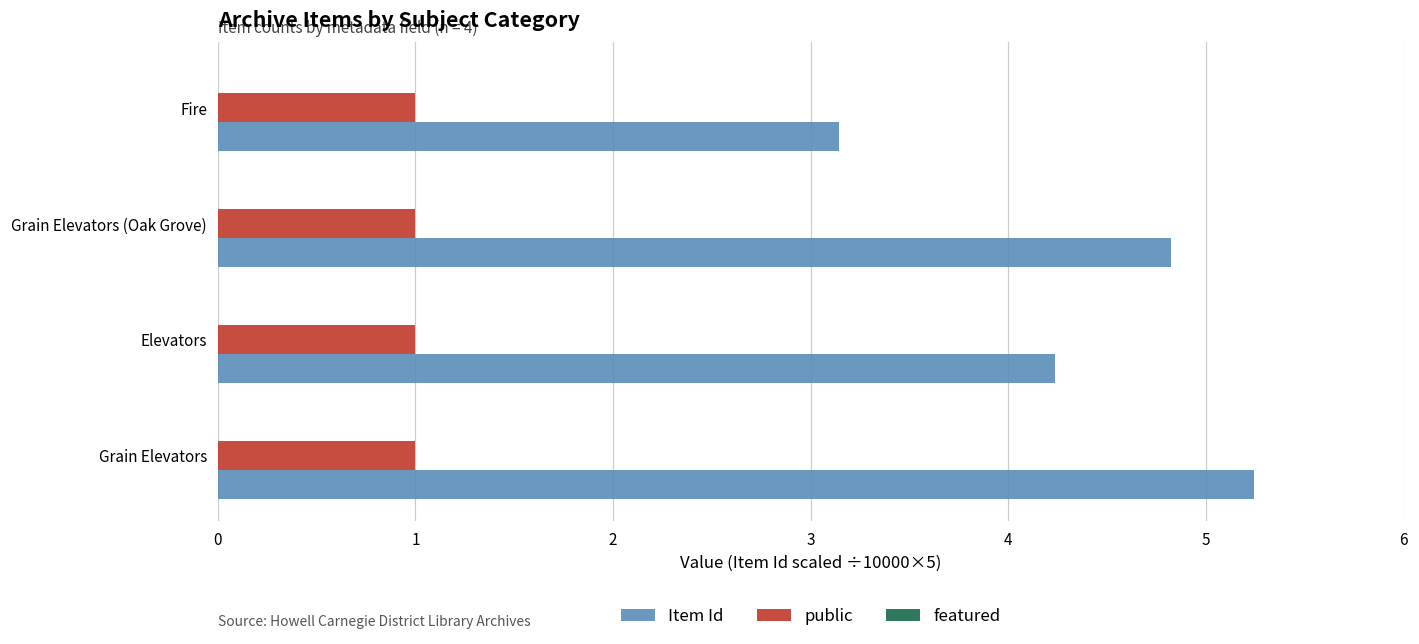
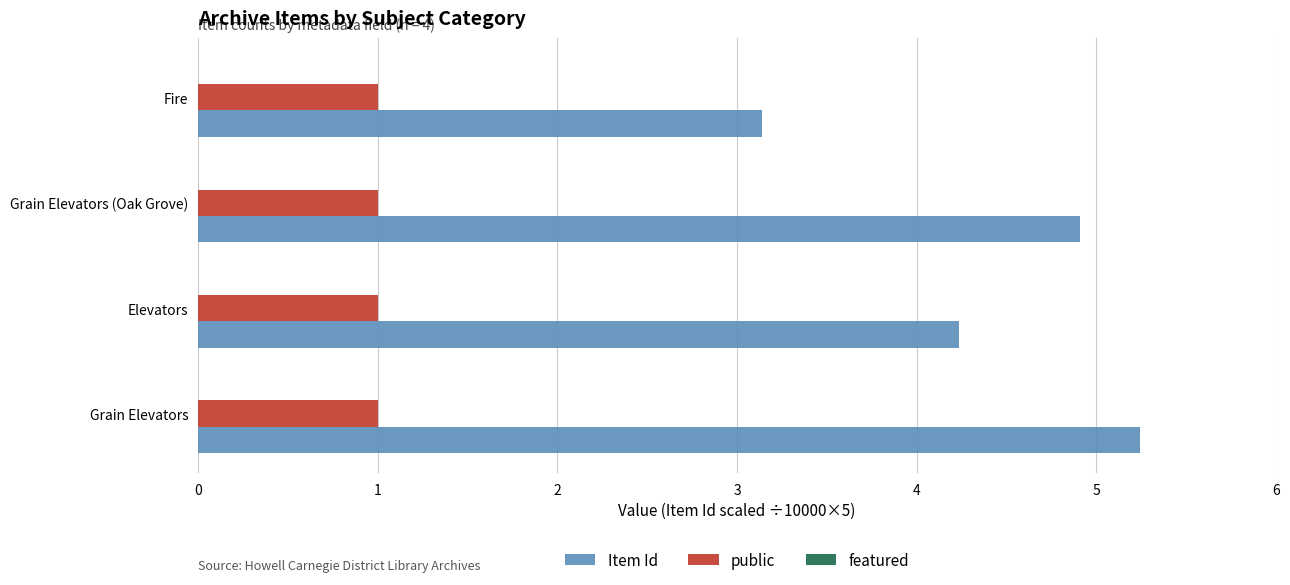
Item Id, Grain Elevators (Oak Grove): 4.82 -> 4.91
